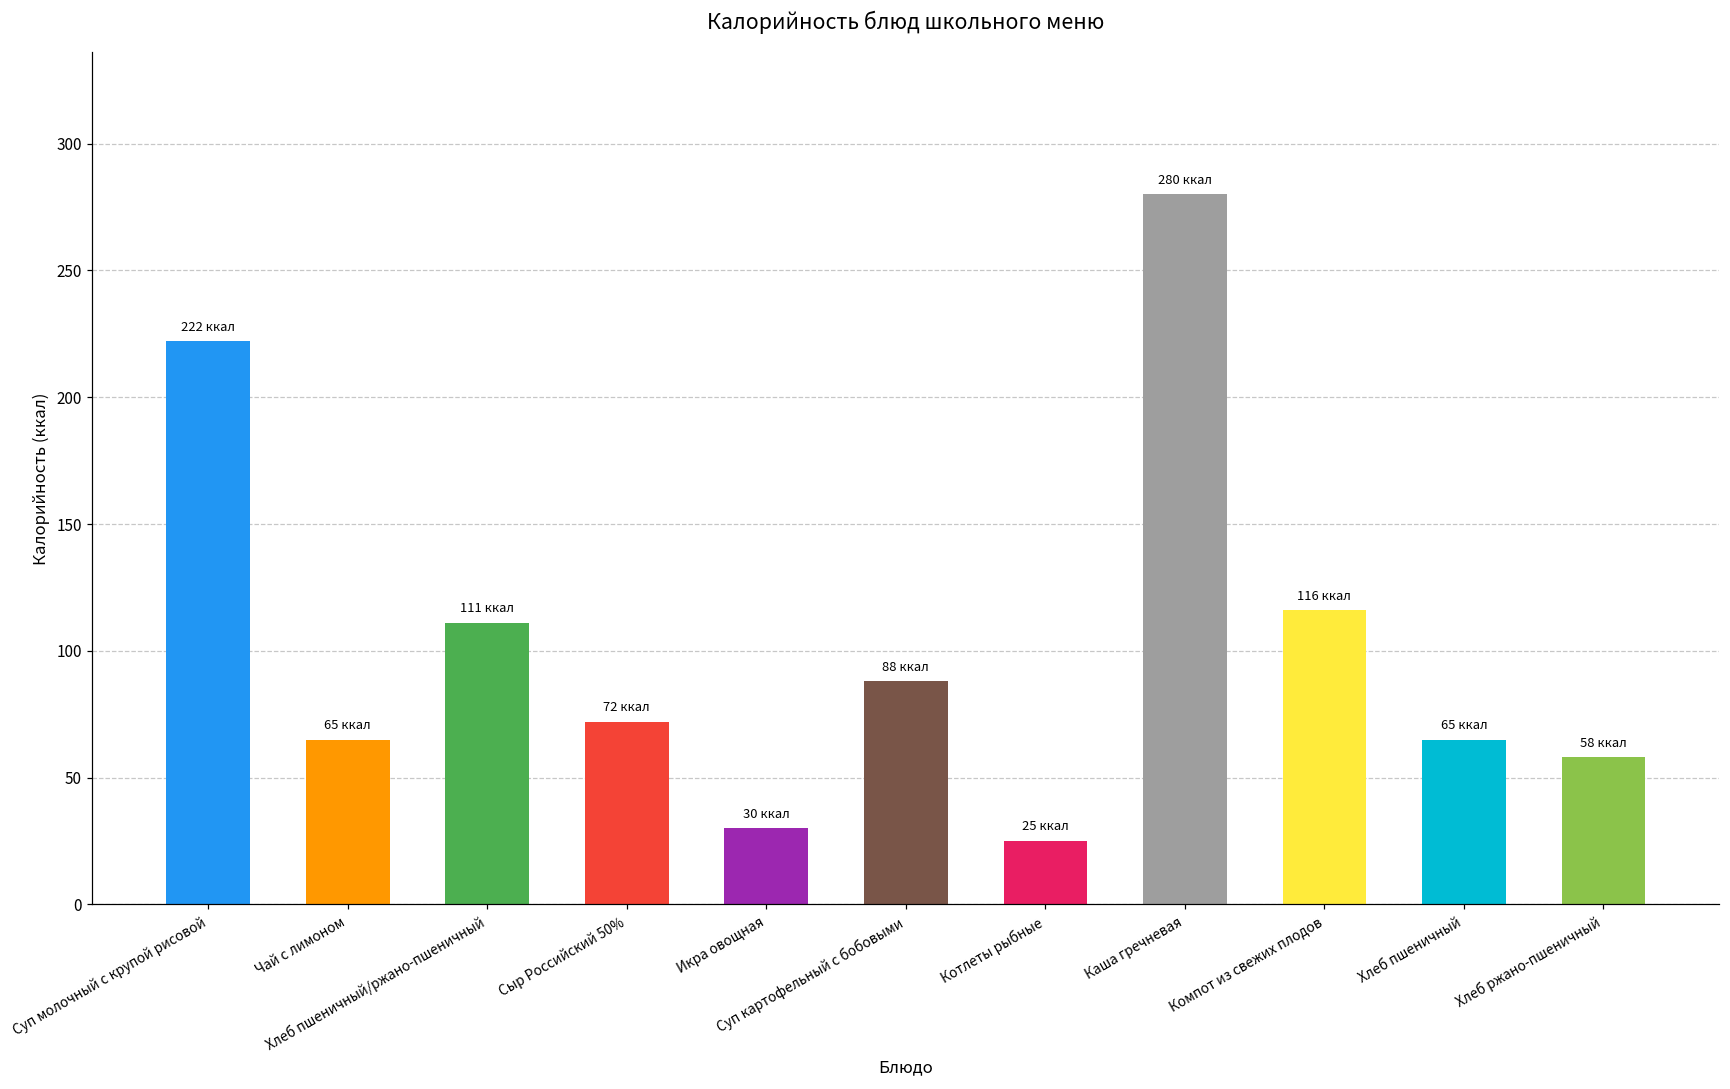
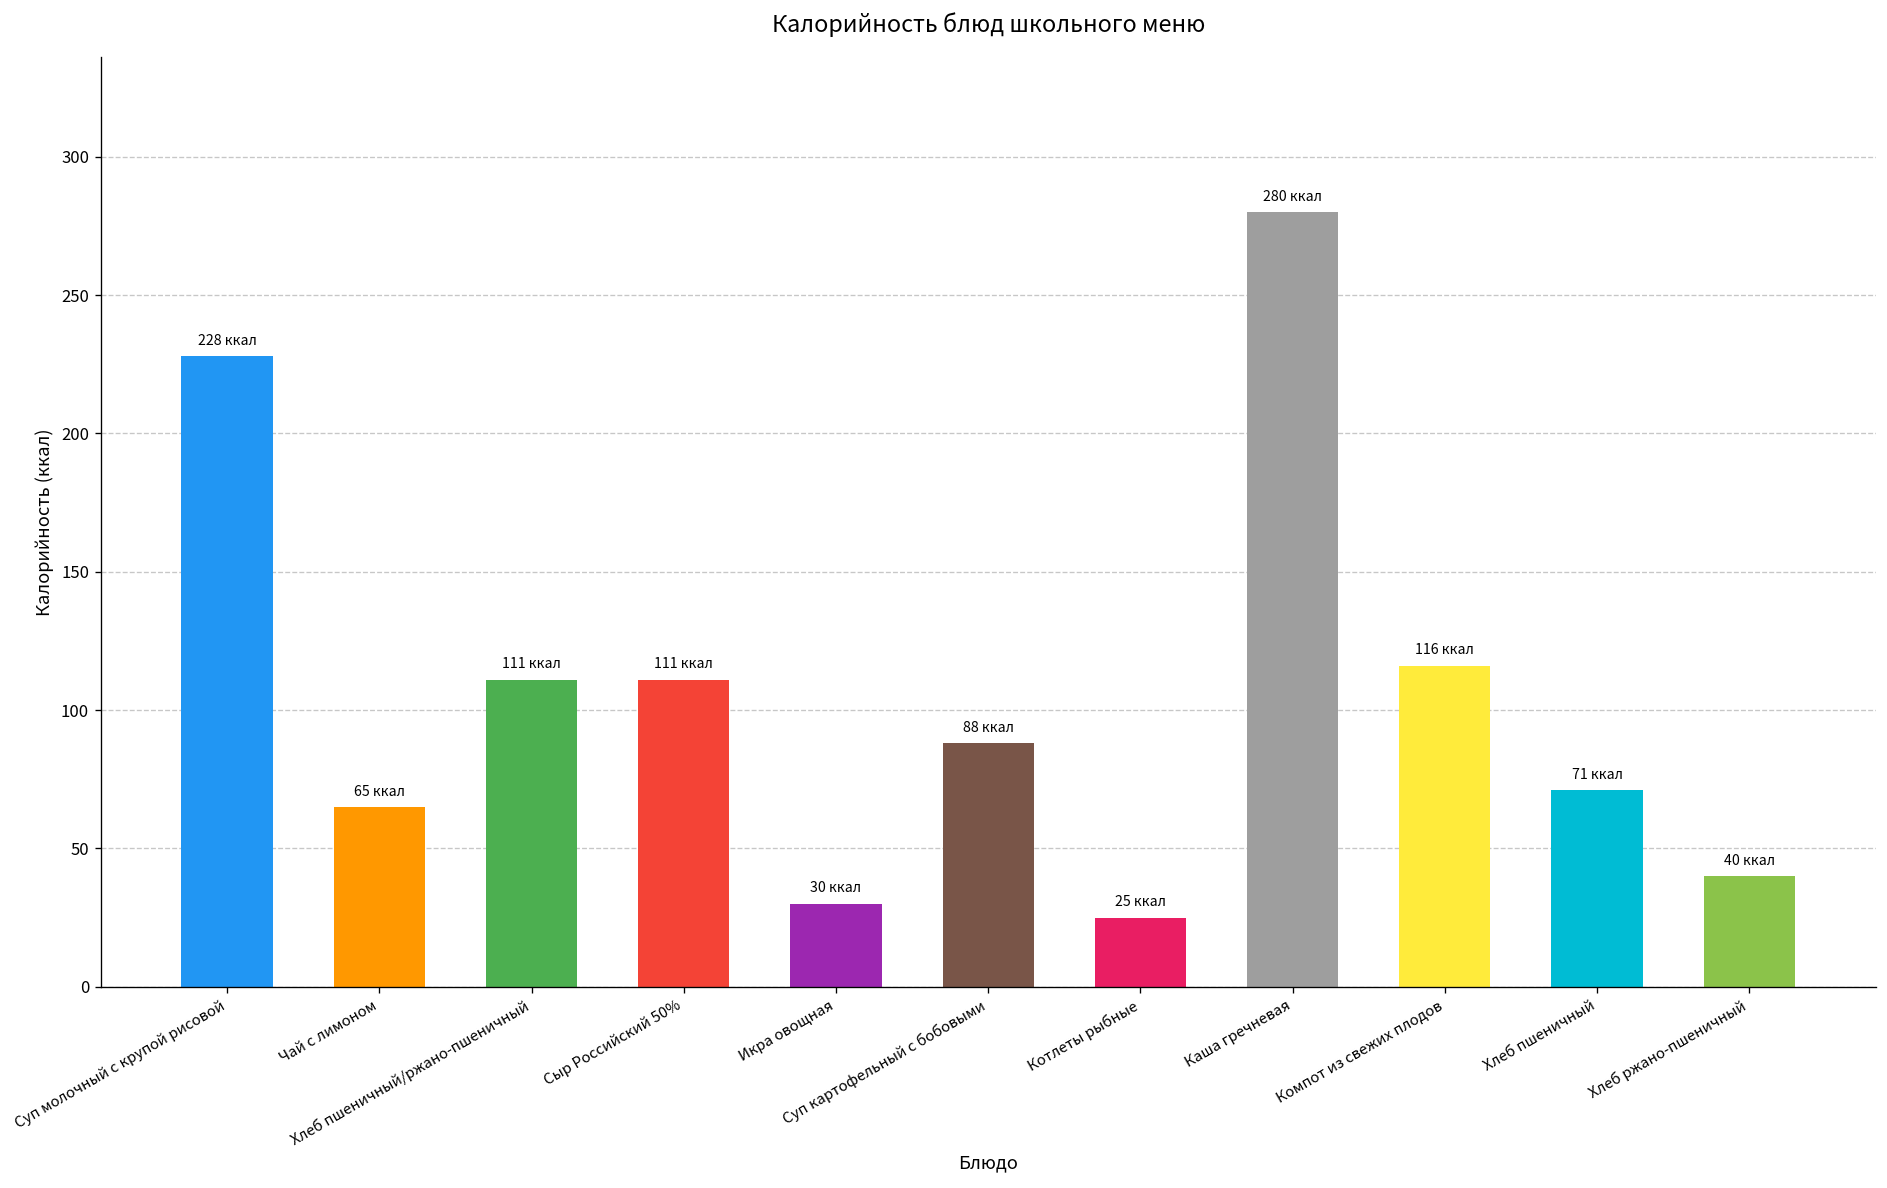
Суп молочный с крупой рисовой: 222 -> 228
Сыр Российский 50%: 72 -> 111
Хлеб пшеничный: 65 -> 71
Хлеб ржано-пшеничный: 58 -> 40
